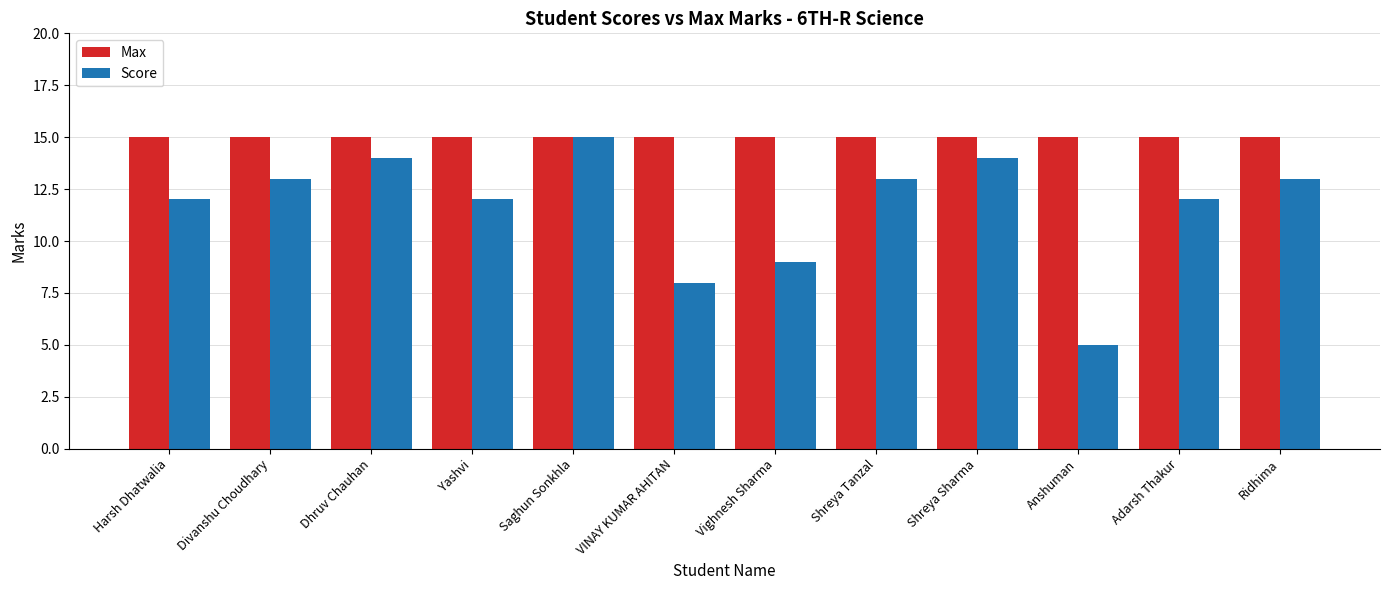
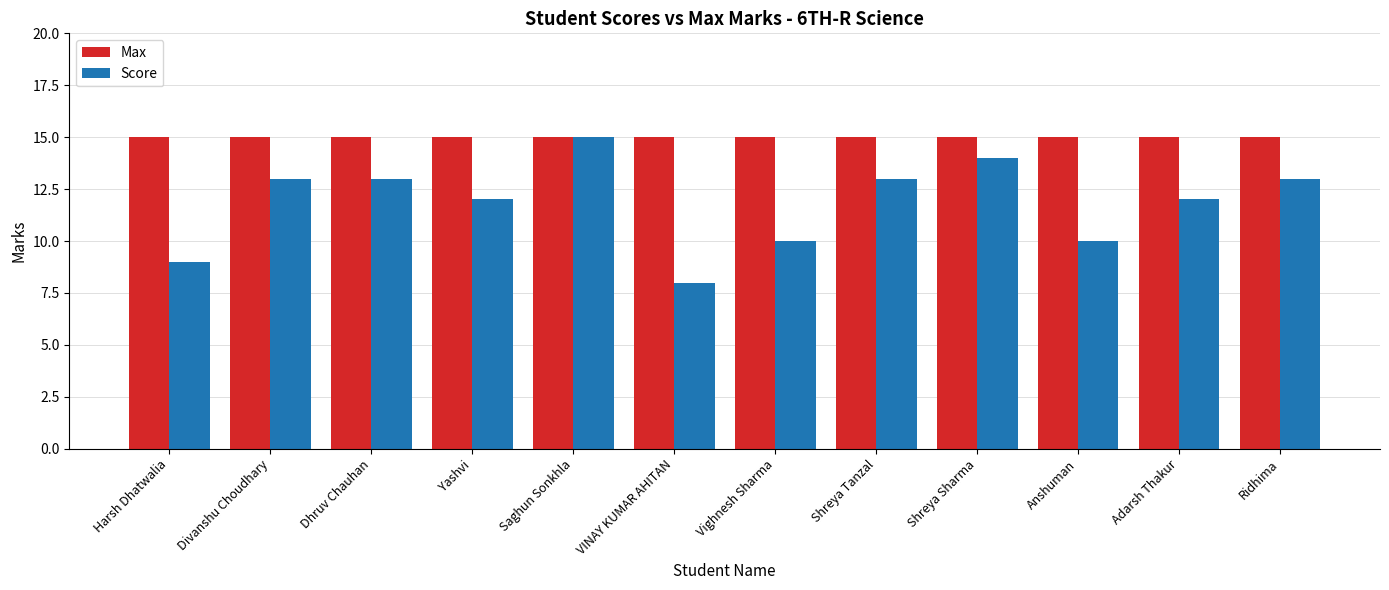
Score, Harsh Dhatwalia: 12 -> 9
Score, Dhruv Chauhan: 14 -> 13
Score, Vighnesh Sharma: 9 -> 10
Score, Anshuman: 5 -> 10
